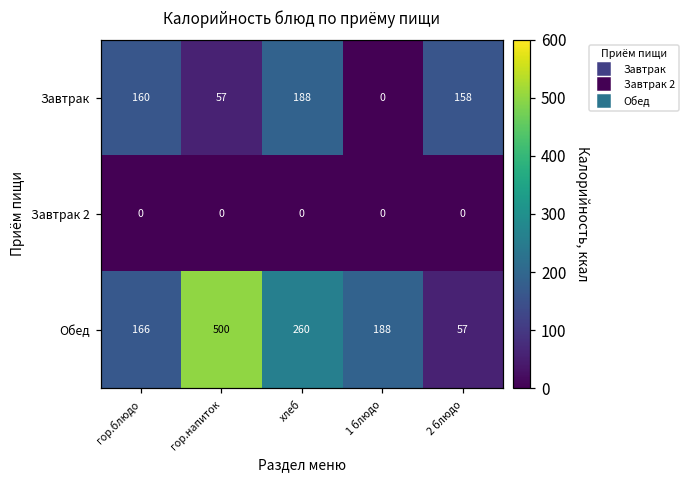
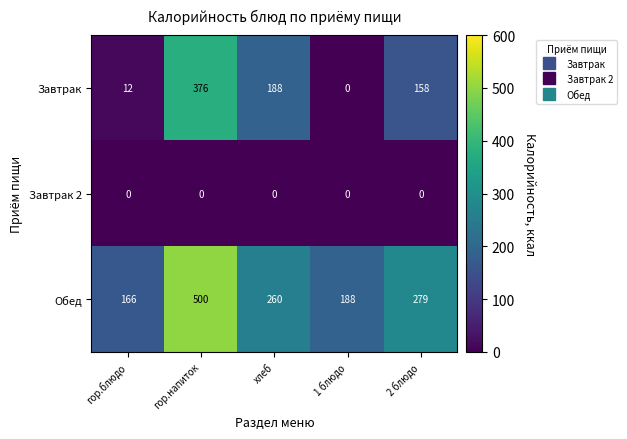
Завтрак, гор.блюдо: 160 -> 12
Завтрак, гор.напиток: 57 -> 376
Обед, 2 блюдо: 57 -> 279
